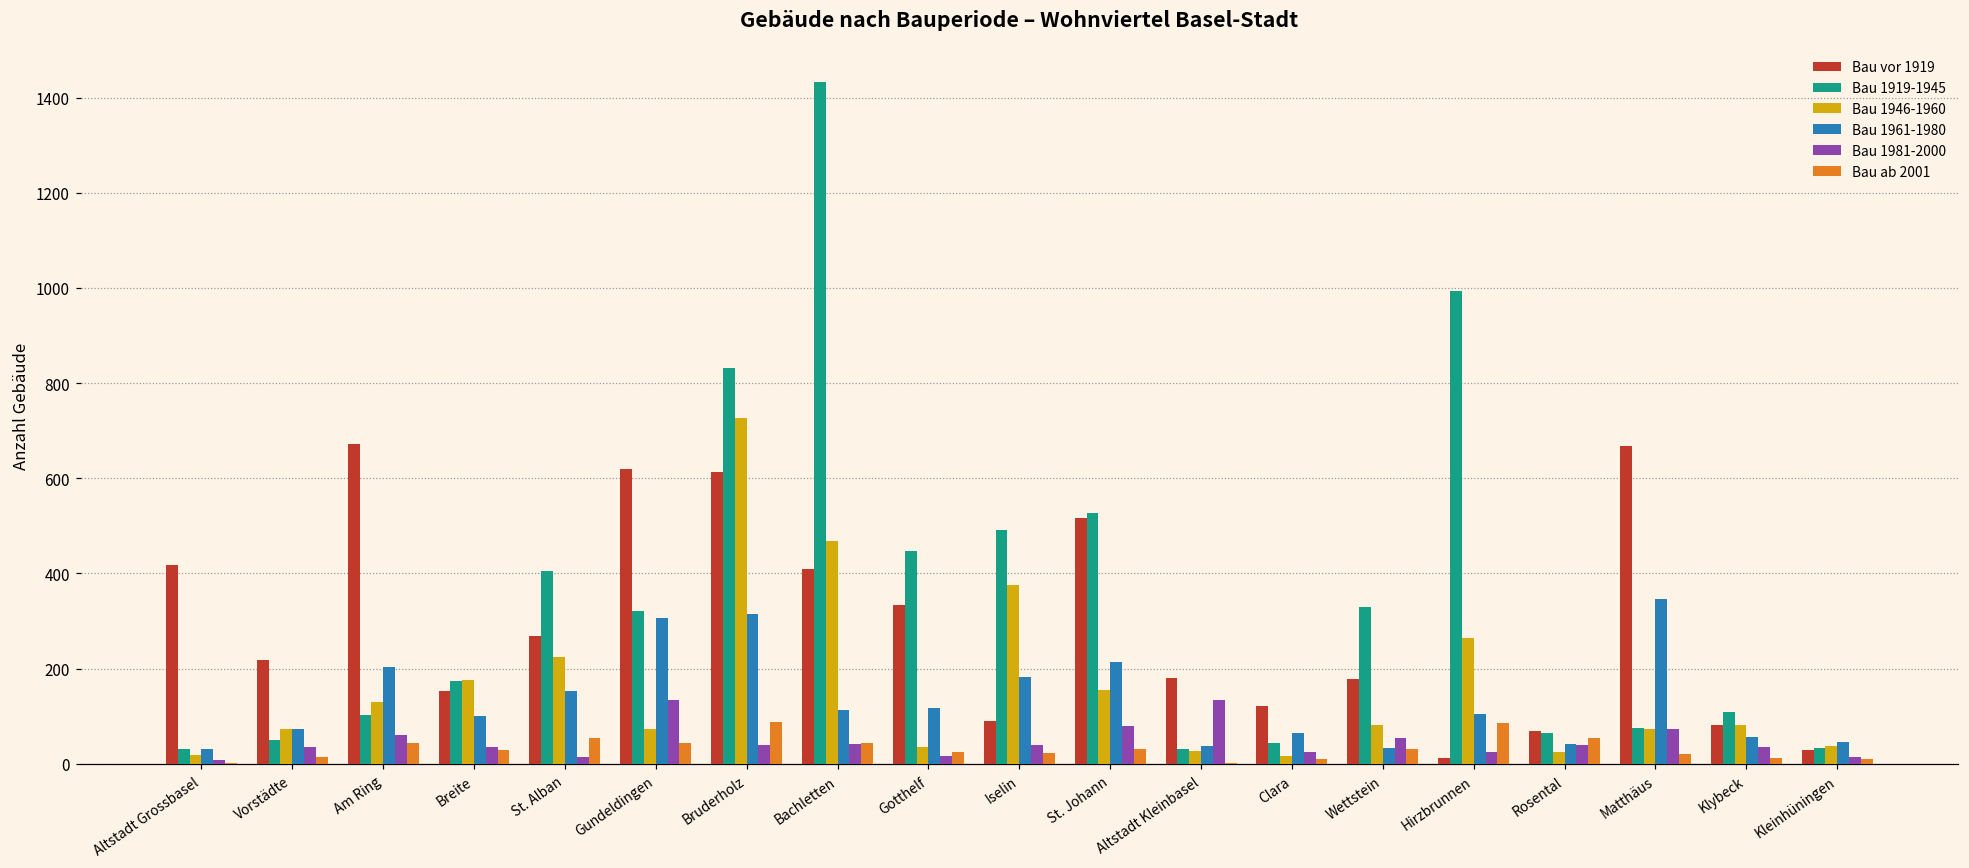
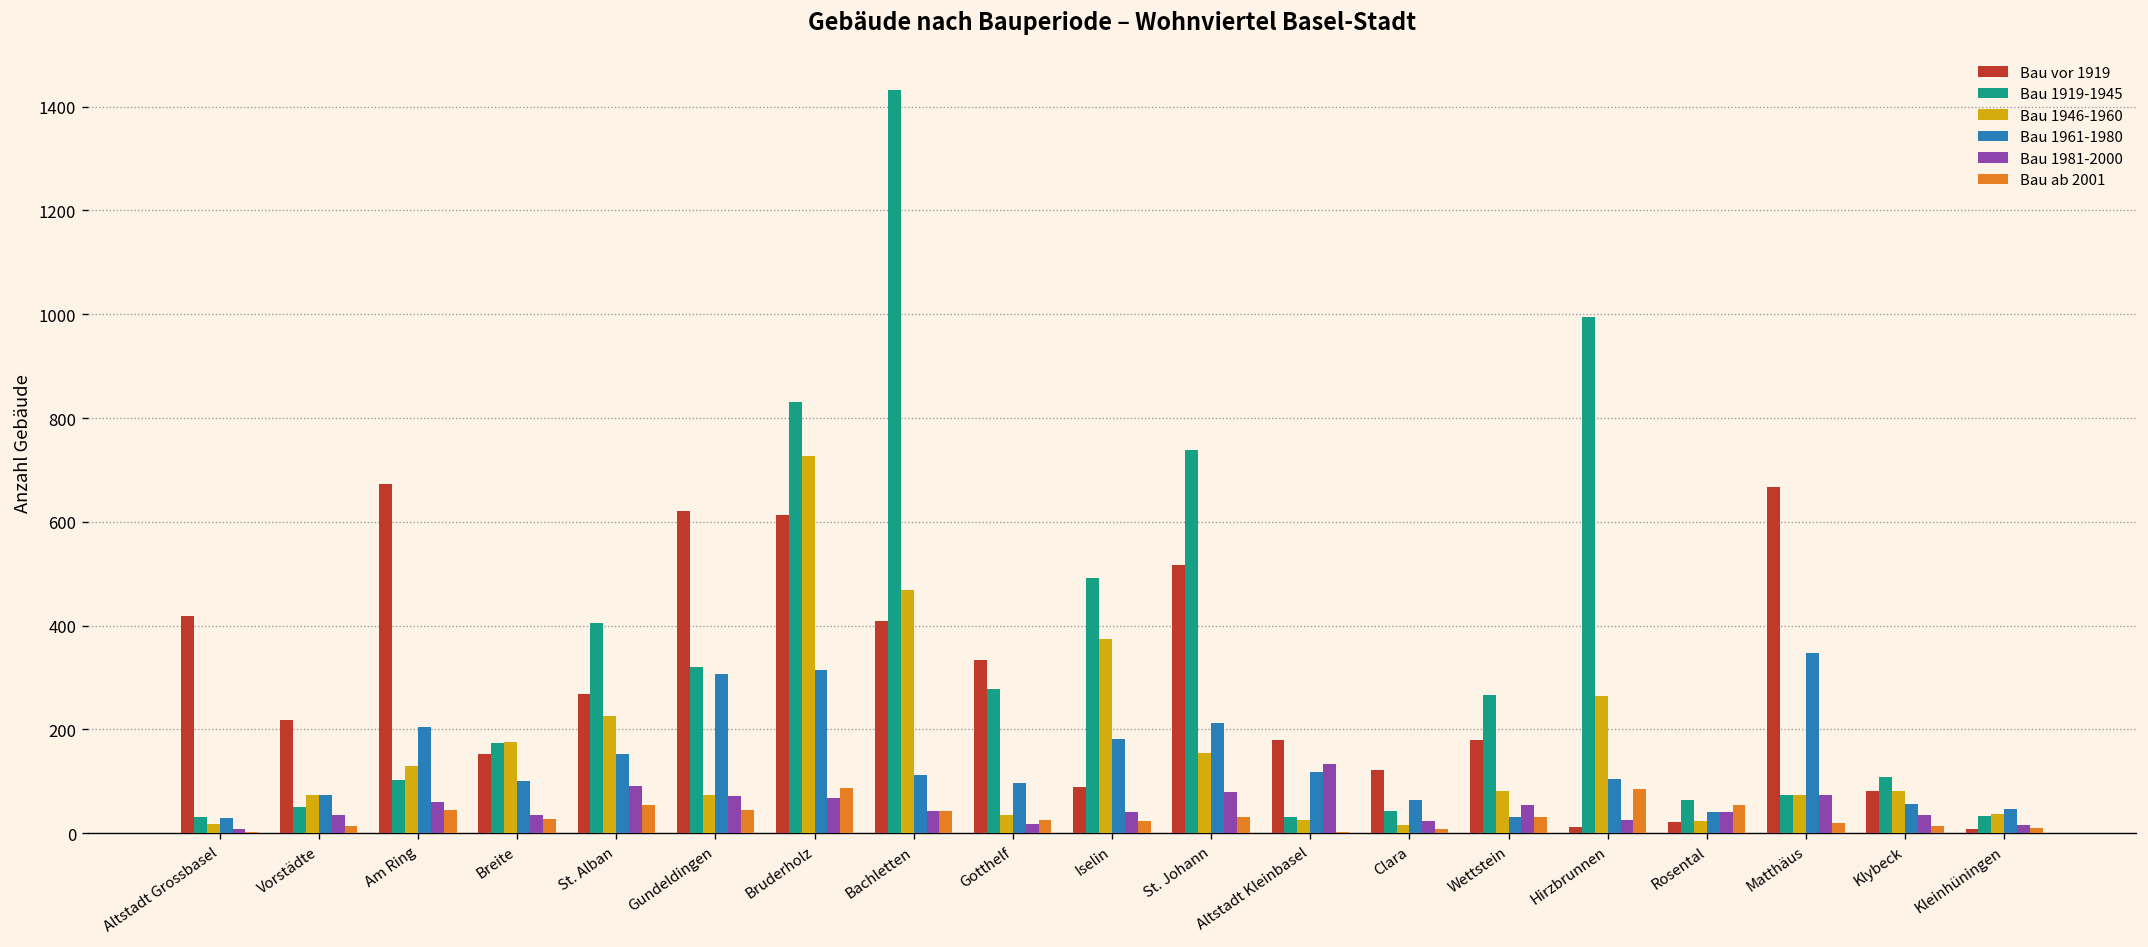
Bau 1981-2000, St. Alban: 20 -> 90
Bau 1981-2000, Gundeldingen: 130 -> 70
Bau 1981-2000, Bruderholz: 40 -> 70
Bau 1919-1945, Gotthelf: 450 -> 280
Bau 1961-1980, Gotthelf: 120 -> 100
Bau 1919-1945, St. Johann: 530 -> 740
Bau 1961-1980, Altstadt Kleinbasel: 40 -> 120
Bau 1919-1945, Wettstein: 330 -> 270
Bau vor 1919, Rosental: 70 -> 20
Bau vor 1919, Kleinhüningen: 30 -> 10
